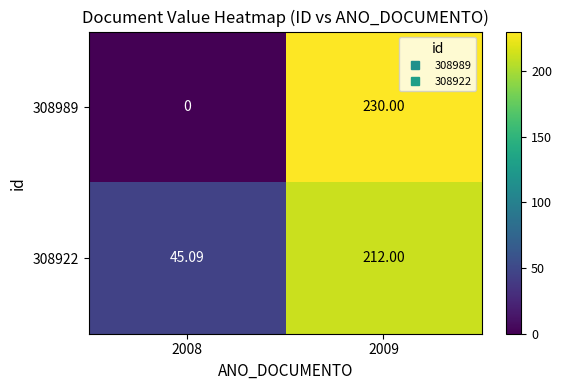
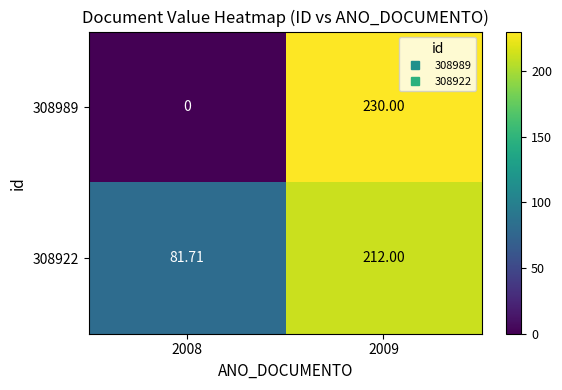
308922, 2008: 45.09 -> 81.71
